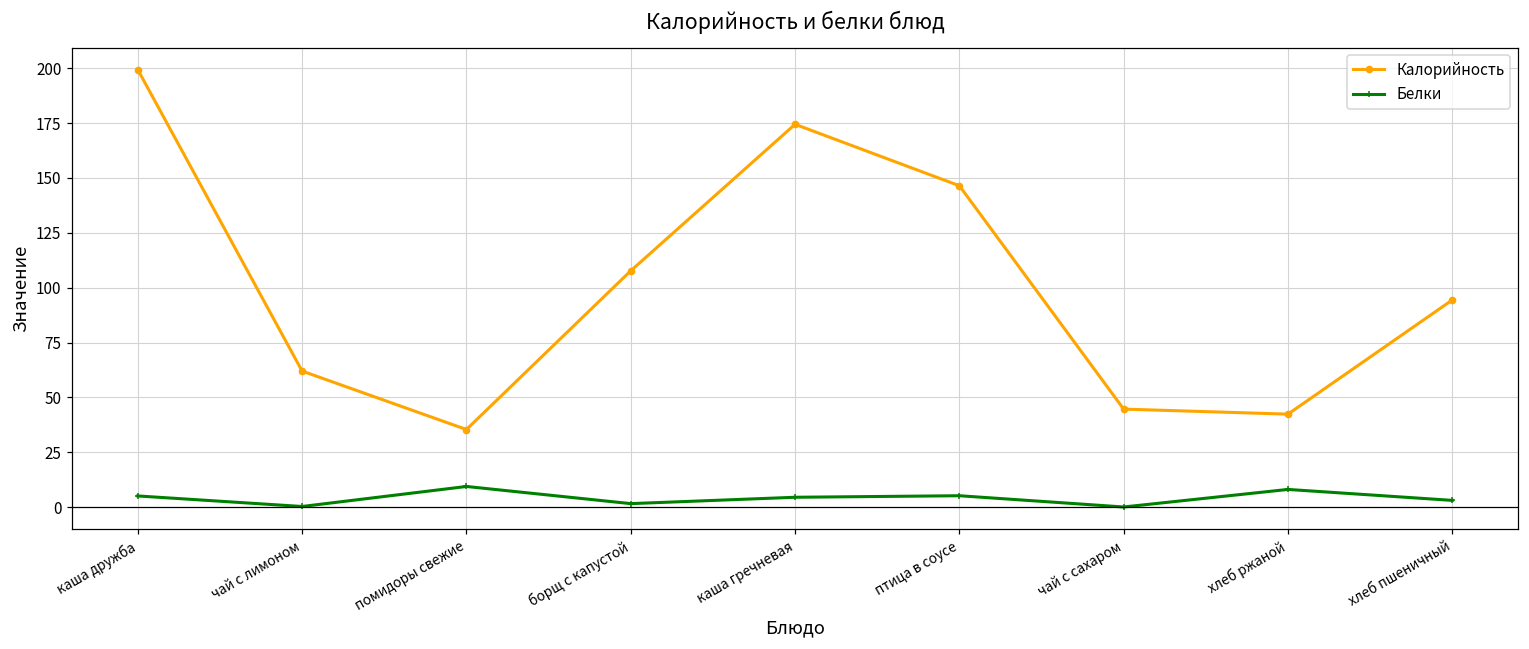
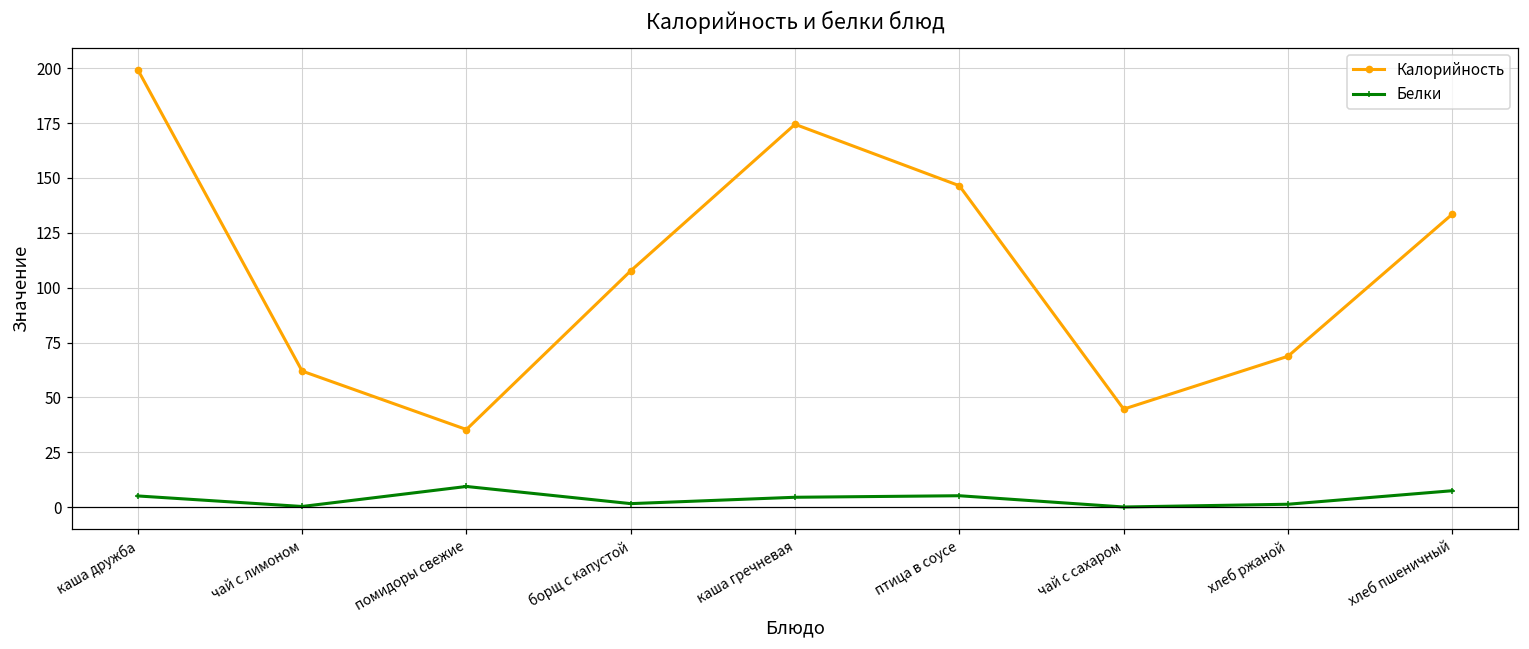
Калорийность, хлеб ржаной: 42 -> 69
Белки, хлеб ржаной: 8 -> 1
Калорийность, хлеб пшеничный: 94 -> 134
Белки, хлеб пшеничный: 3 -> 7
